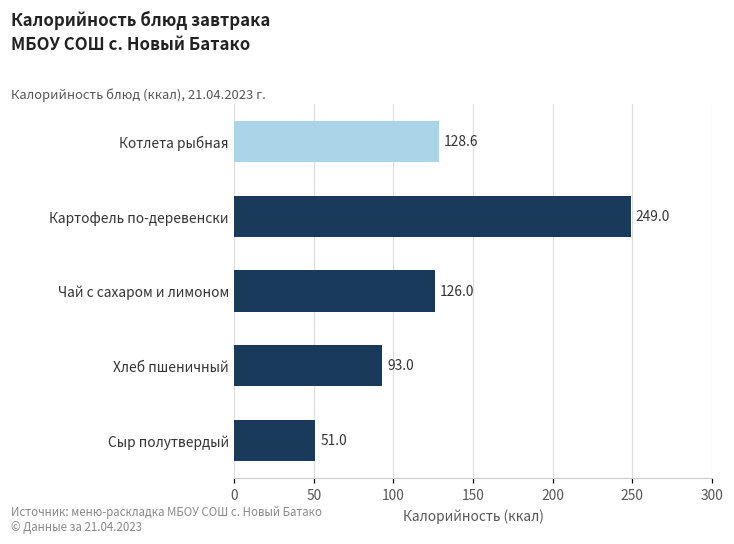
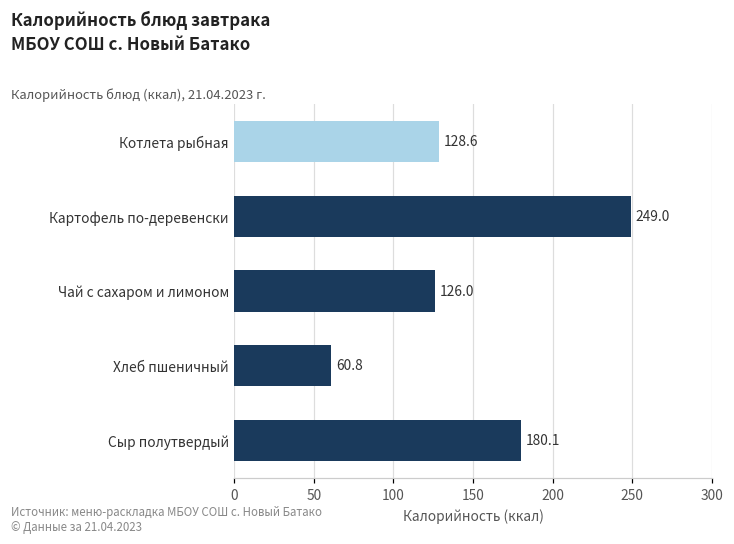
Хлеб пшеничный: 93.0 -> 60.8
Сыр полутвердый: 51.0 -> 180.1
